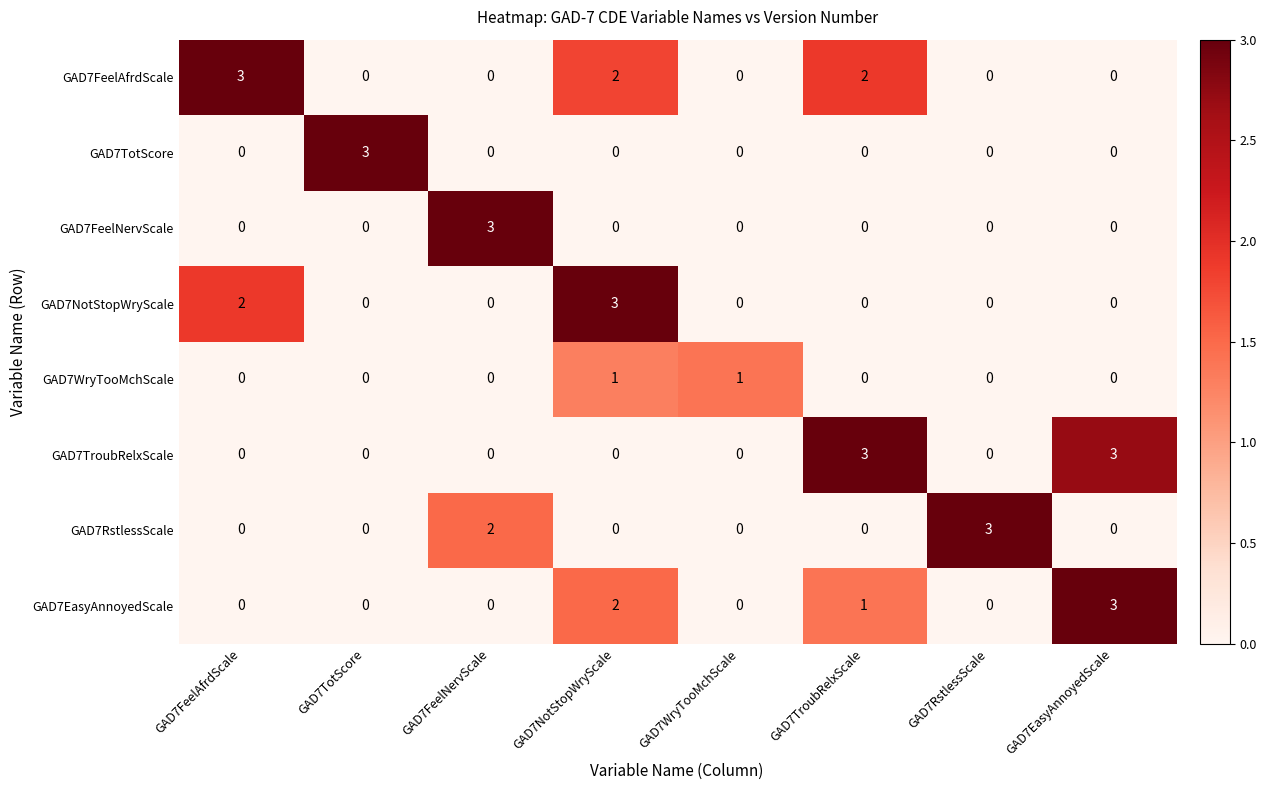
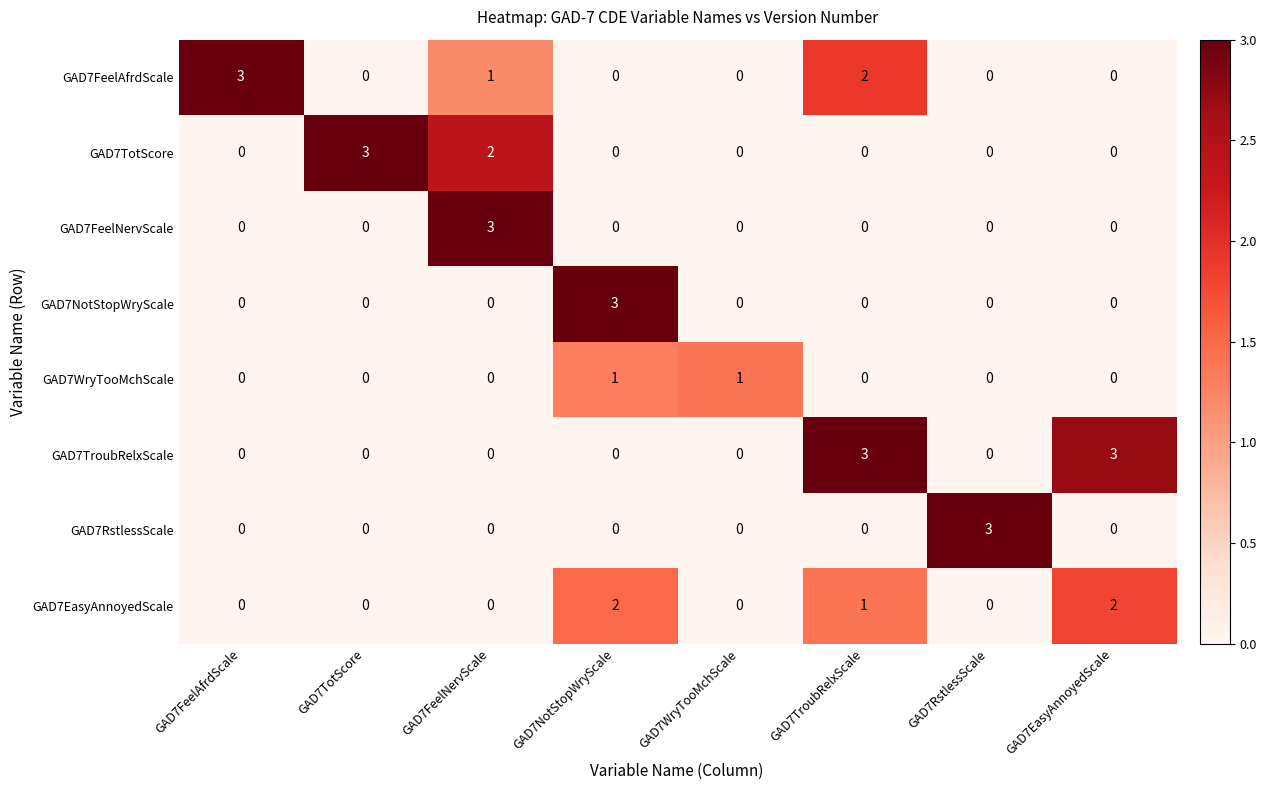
GAD7FeelAfrdScale, GAD7FeelNervScale: 0 -> 1
GAD7FeelAfrdScale, GAD7NotStopWryScale: 2 -> 0
GAD7TotScore, GAD7FeelNervScale: 0 -> 2
GAD7NotStopWryScale, GAD7FeelAfrdScale: 2 -> 0
GAD7RstlessScale, GAD7FeelNervScale: 2 -> 0
GAD7EasyAnnoyedScale, GAD7EasyAnnoyedScale: 3 -> 2
